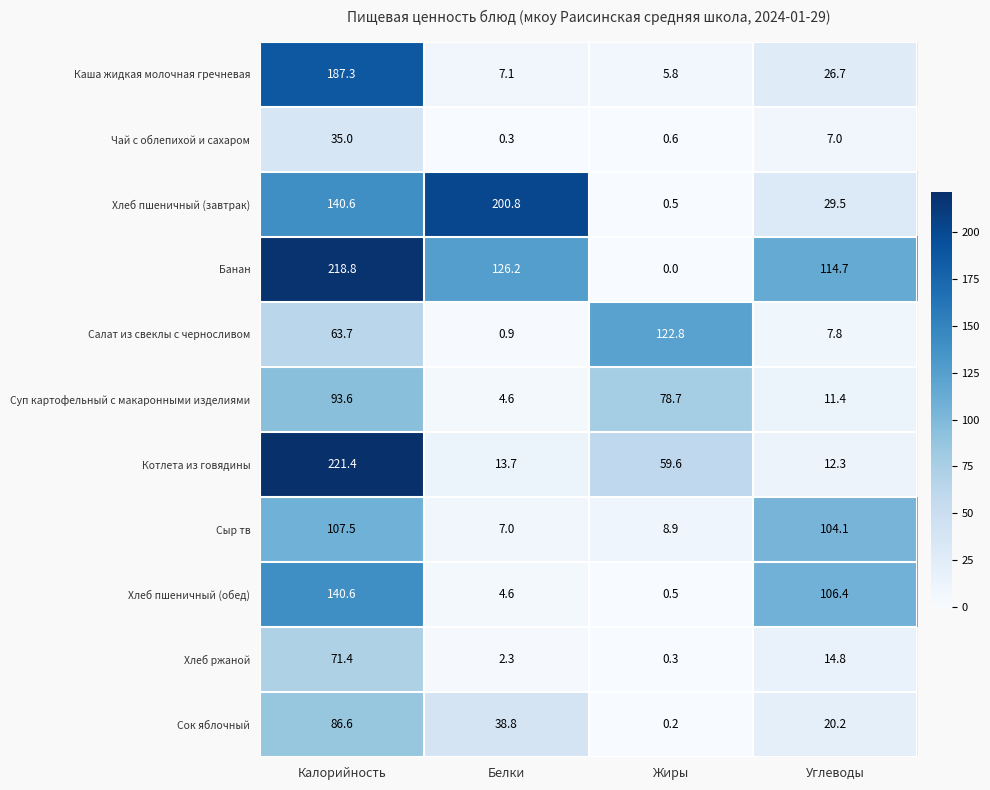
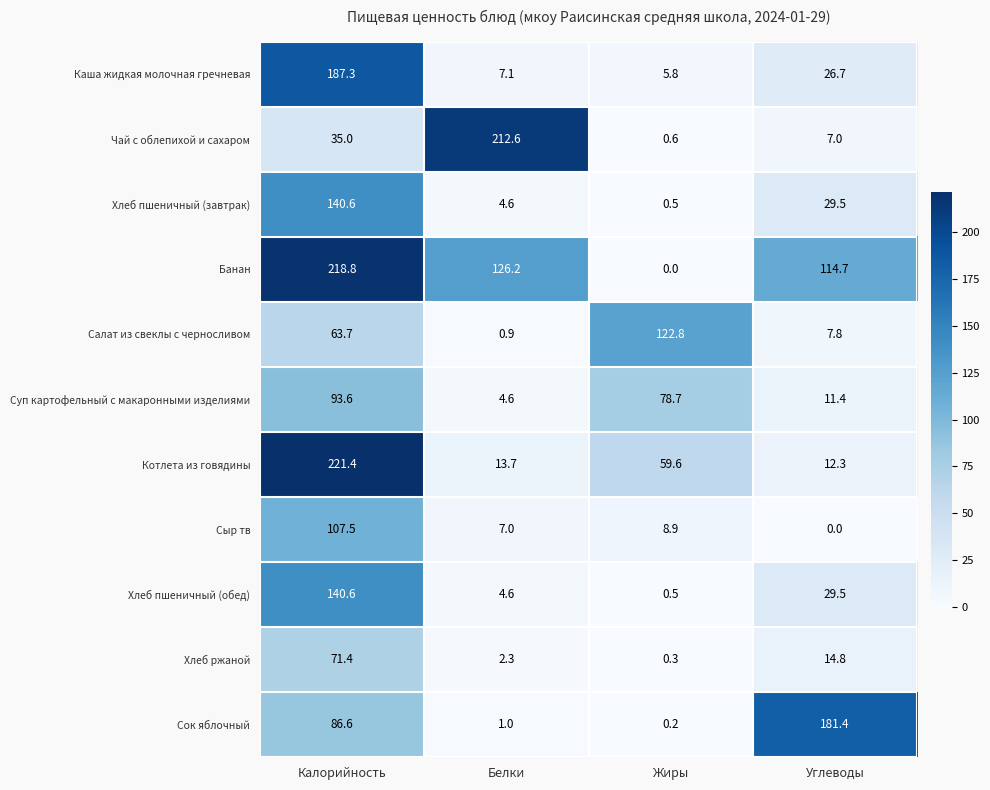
Чай с облепихой и сахаром, Белки: 0.3 -> 212.6
Хлеб пшеничный (завтрак), Белки: 200.8 -> 4.6
Сыр тв, Углеводы: 104.1 -> 0.0
Хлеб пшеничный (обед), Углеводы: 106.4 -> 29.5
Сок яблочный, Белки: 38.8 -> 1.0
Сок яблочный, Углеводы: 20.2 -> 181.4
